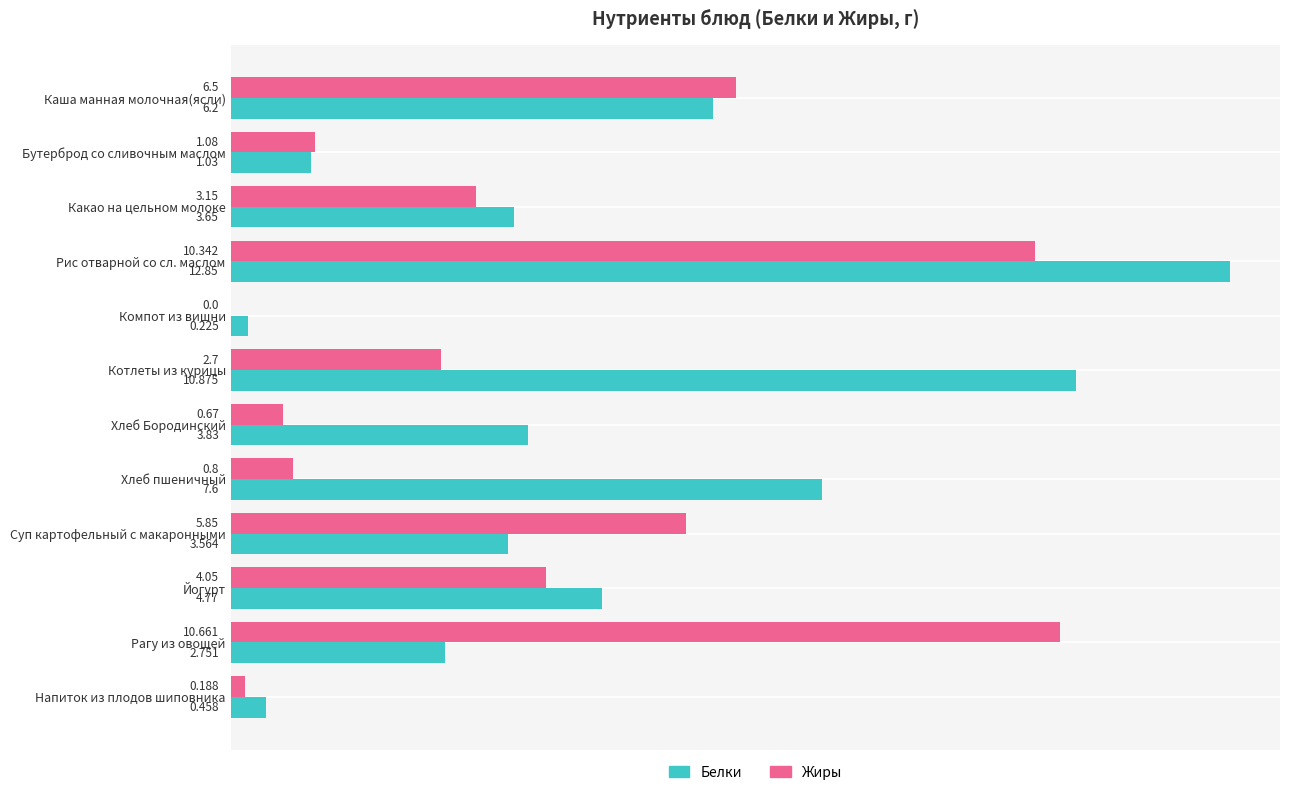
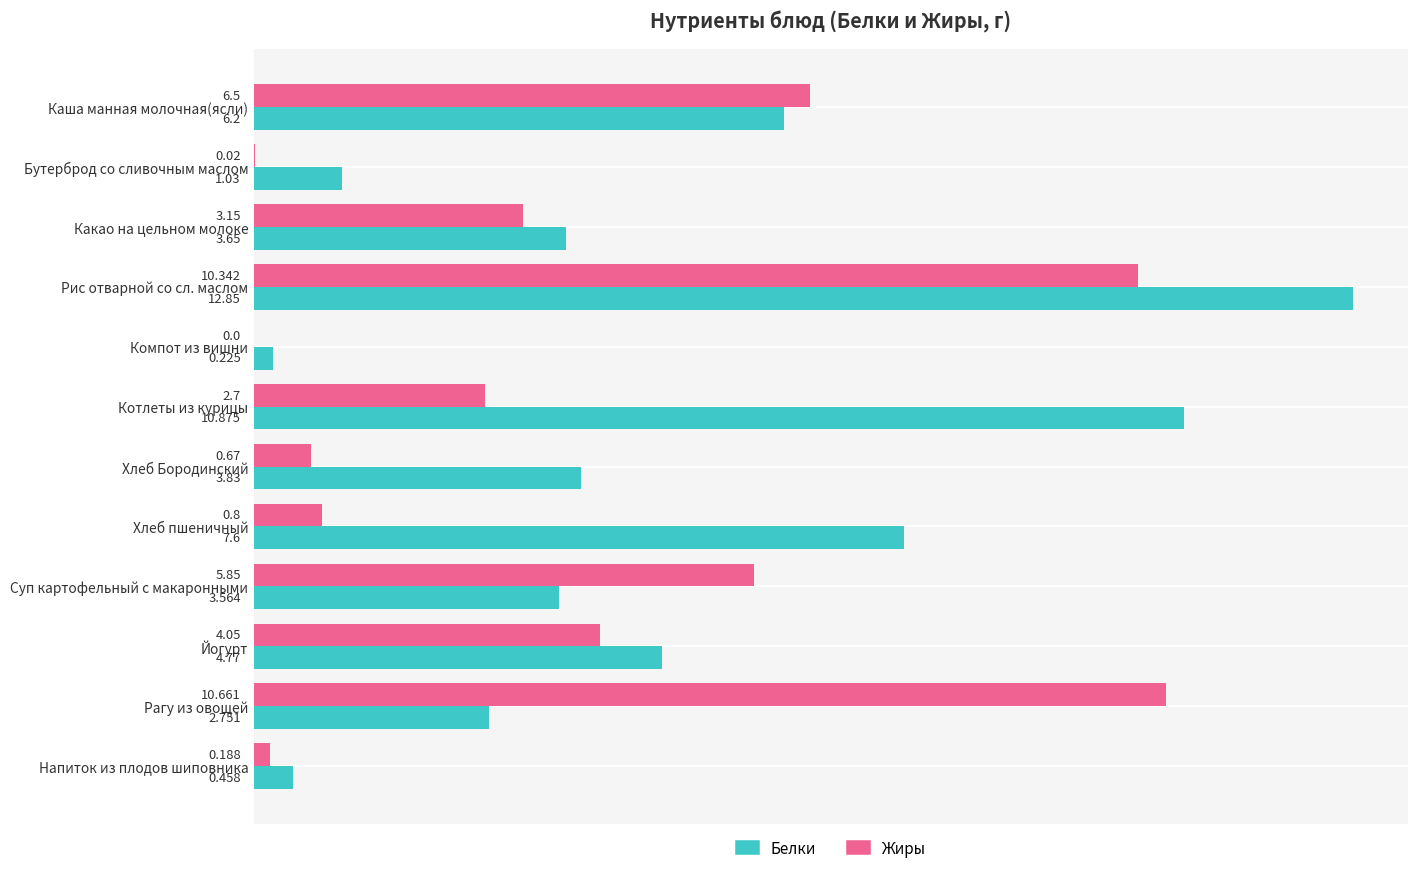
Жиры, Бутерброд со сливочным маслом: 1.08 -> 0.02
